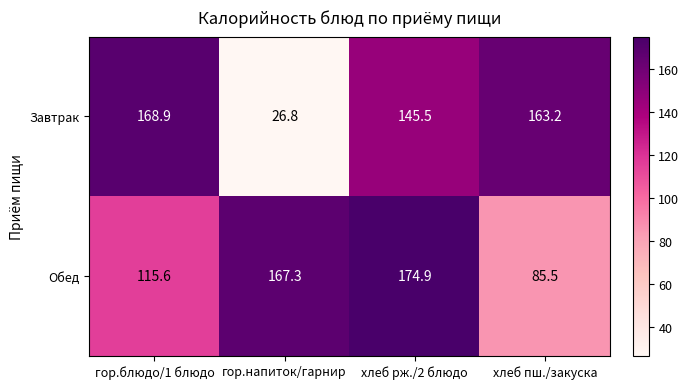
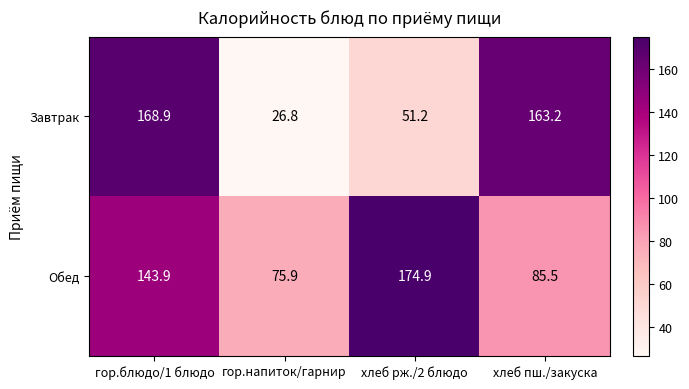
Завтрак, хлеб рж./2 блюдо: 145.5 -> 51.2
Обед, гор.блюдо/1 блюдо: 115.6 -> 143.9
Обед, гор.напиток/гарнир: 167.3 -> 75.9
